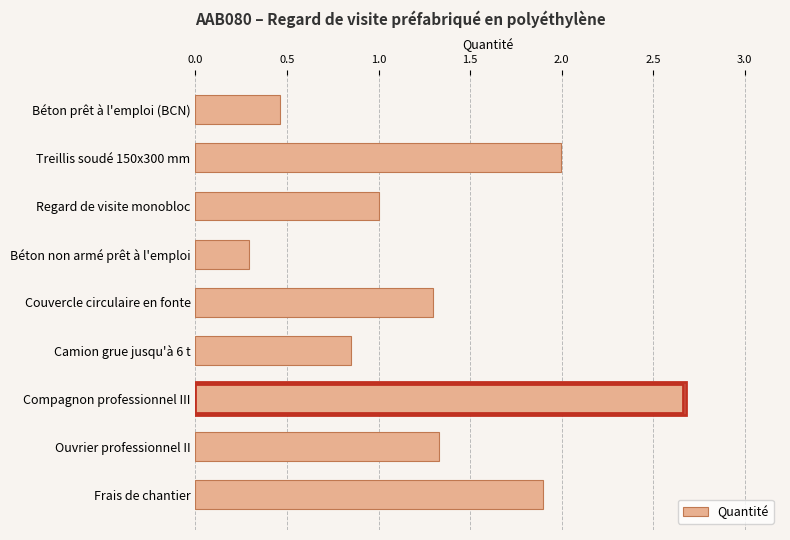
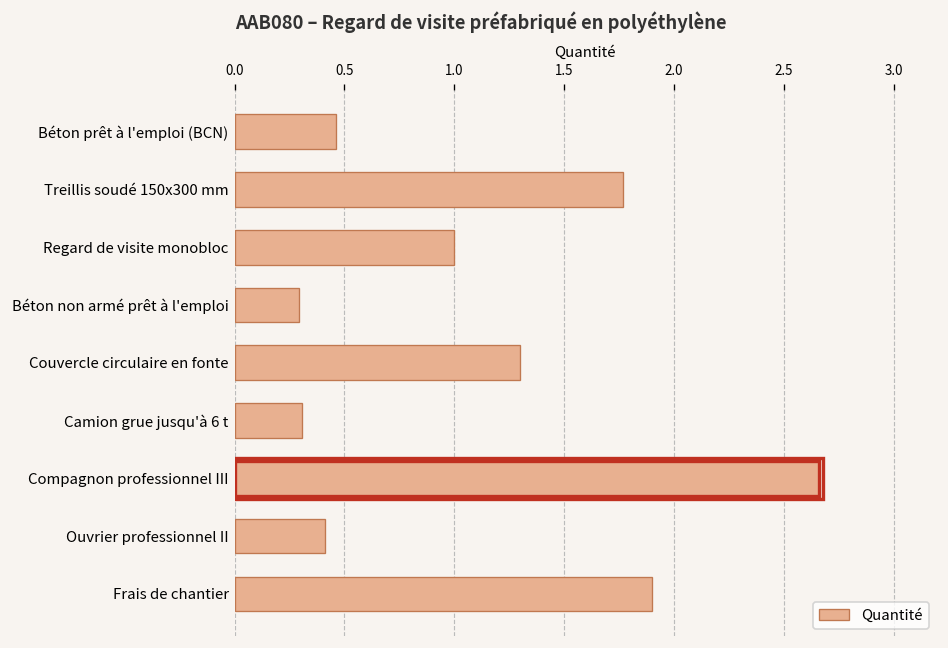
Treillis soudé 150x300 mm: 2.00 -> 1.77
Camion grue jusqu'à 6 t: 0.85 -> 0.31
Ouvrier professionnel II: 1.33 -> 0.41
